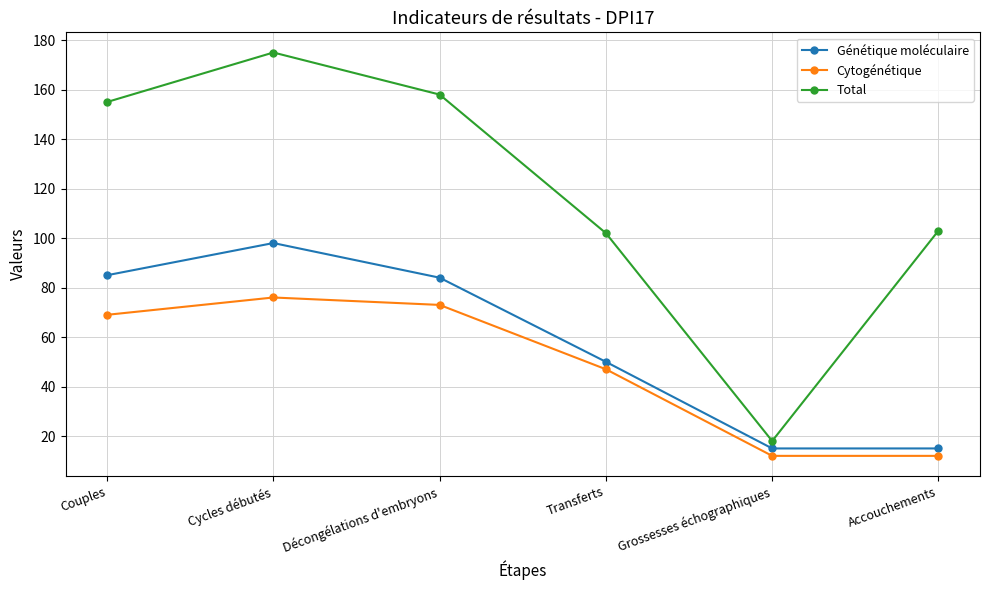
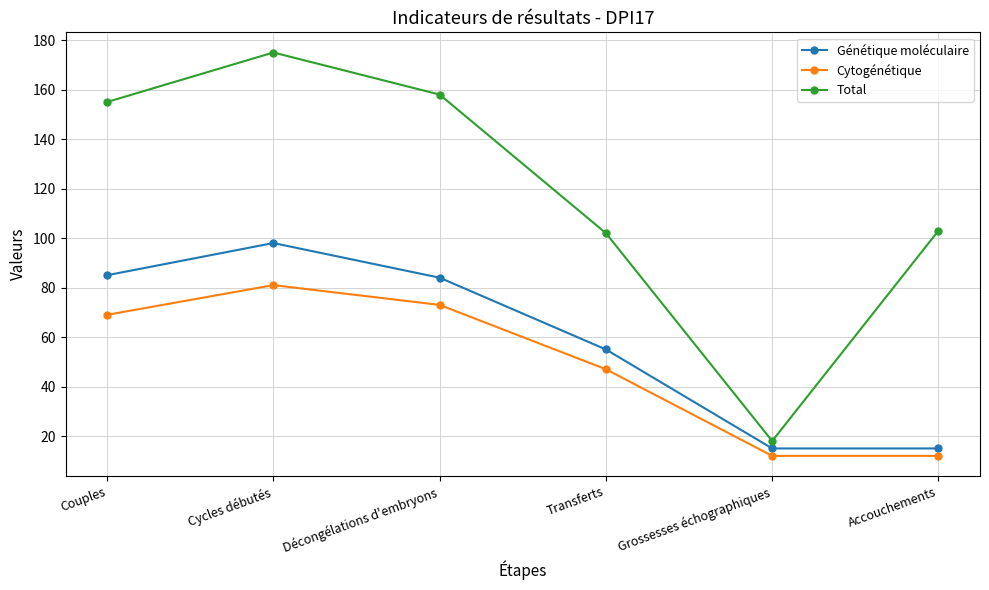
Cytogénétique, Cycles débutés: 76 -> 81
Génétique moléculaire, Transferts: 50 -> 55
